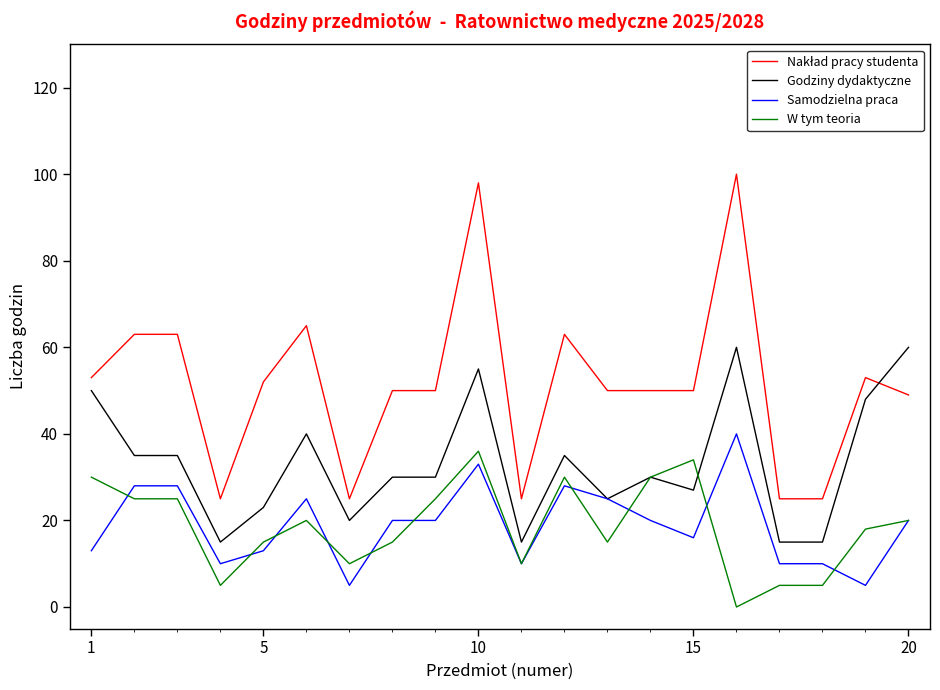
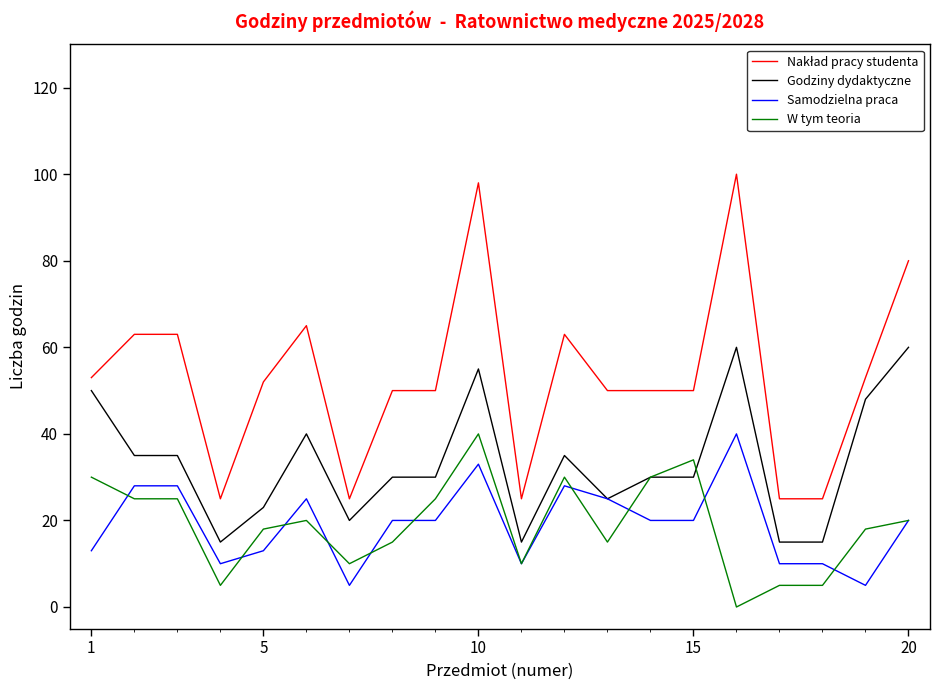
W tym teoria, 5: 15 -> 18
W tym teoria, 10: 36 -> 40
Godziny dydaktyczne, 15: 27 -> 30
Samodzielna praca, 15: 16 -> 20
Nakład pracy studenta, 20: 49 -> 80
